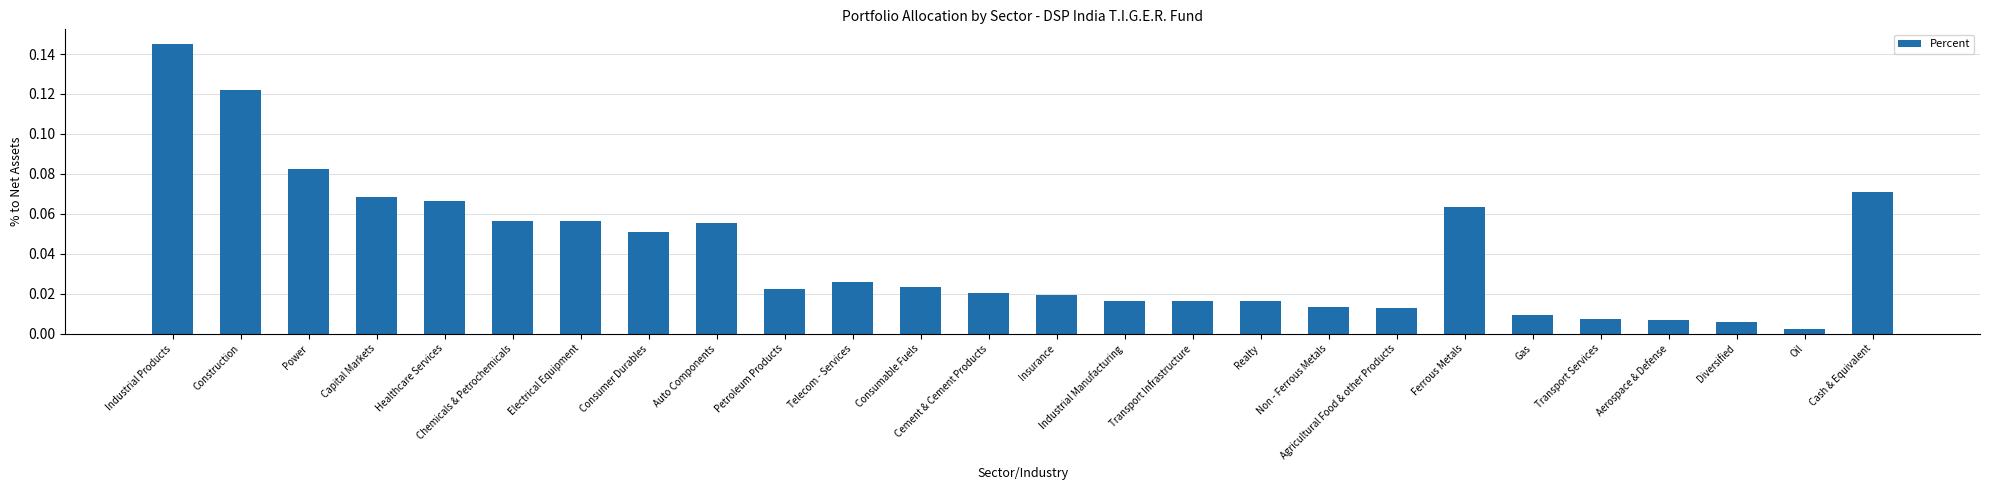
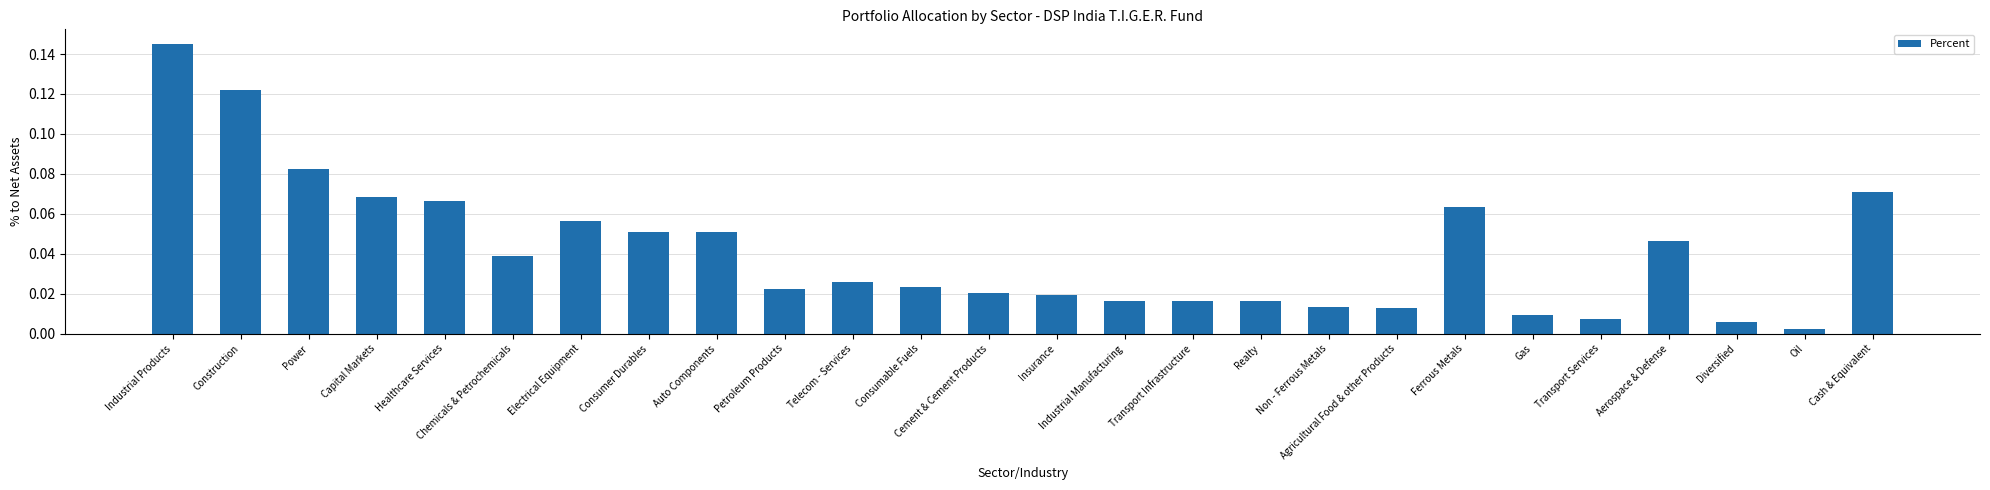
Chemicals & Petrochemicals: 0.057 -> 0.039
Auto Components: 0.055 -> 0.051
Aerospace & Defense: 0.007 -> 0.047
